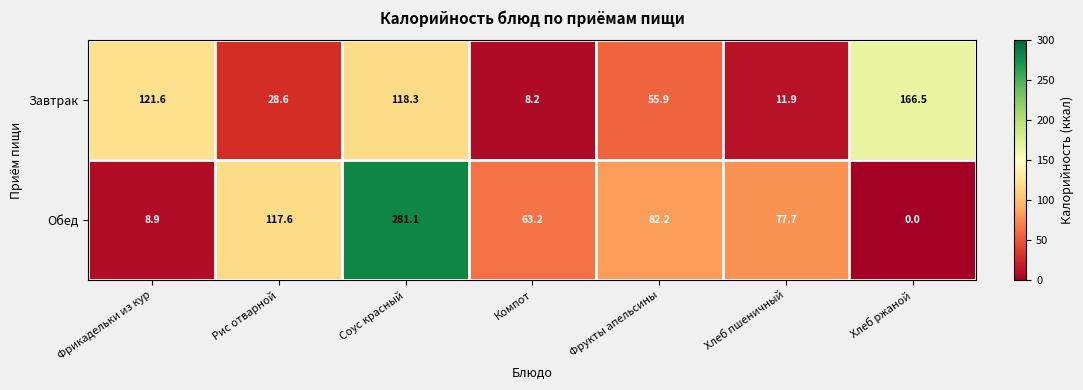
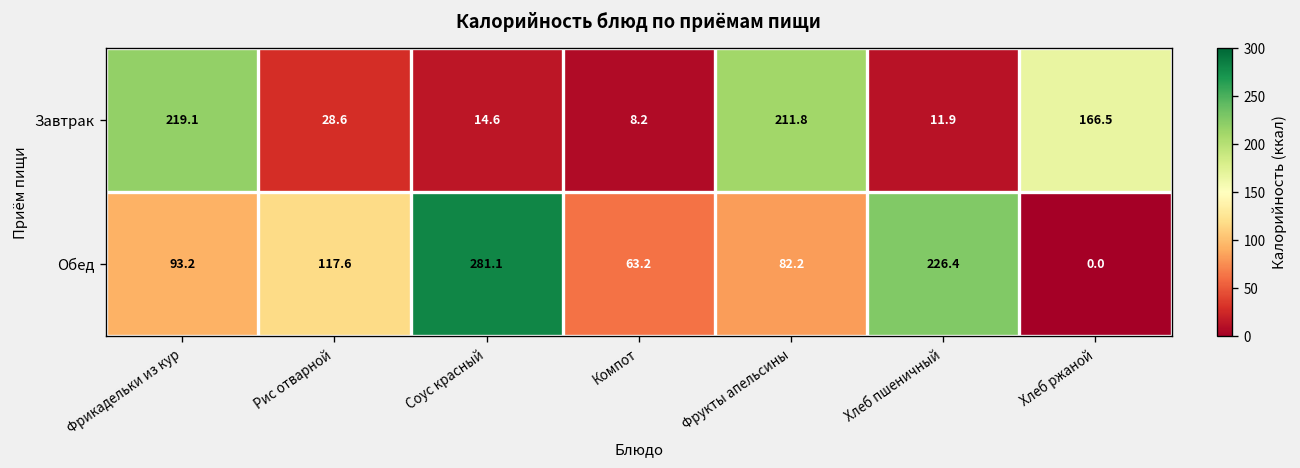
Завтрак, Фрикадельки из кур: 121.6 -> 219.1
Завтрак, Соус красный: 118.3 -> 14.6
Завтрак, Фрукты апельсины: 55.9 -> 211.8
Обед, Фрикадельки из кур: 8.9 -> 93.2
Обед, Хлеб пшеничный: 77.7 -> 226.4
